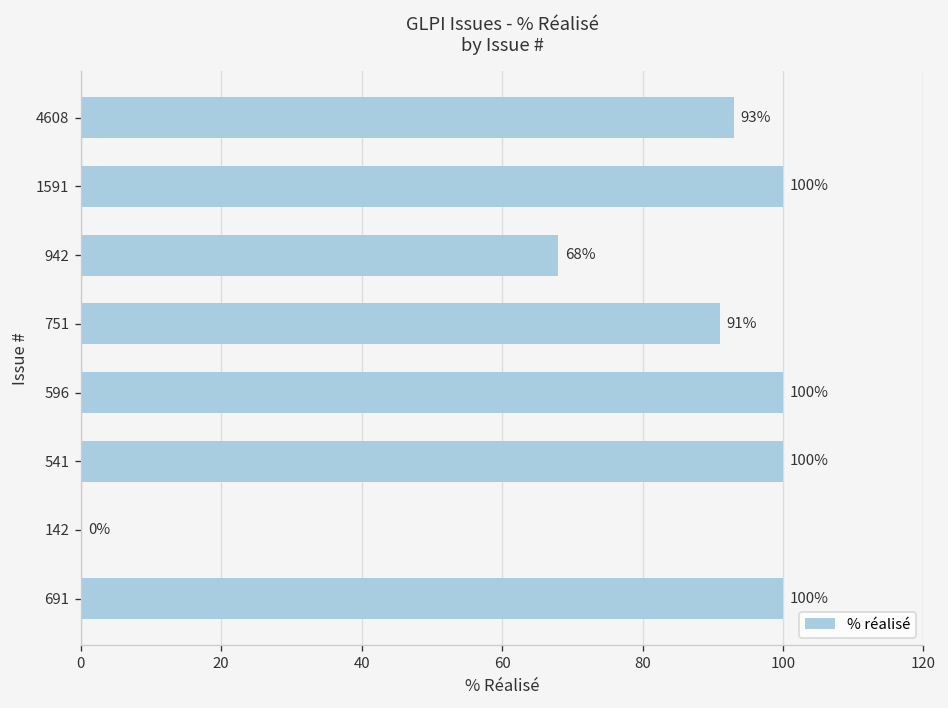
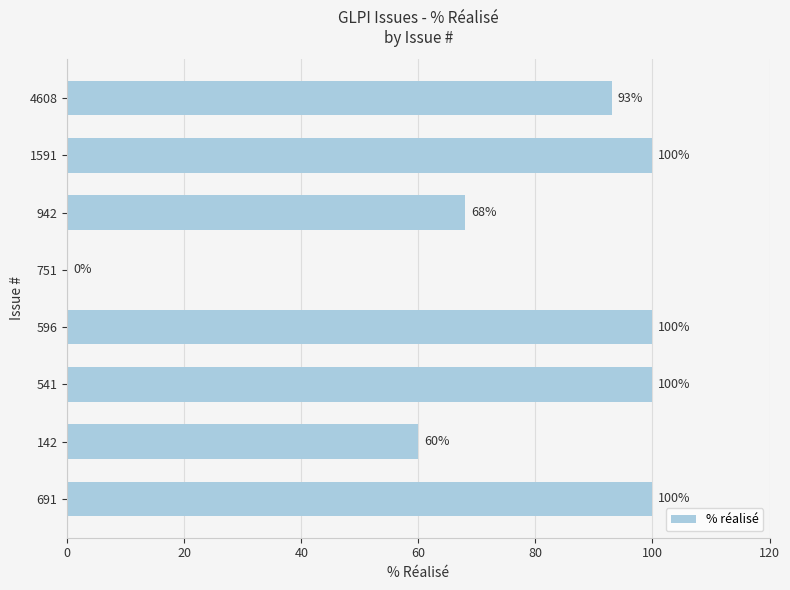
751: 91% -> 0%
142: 0% -> 60%
